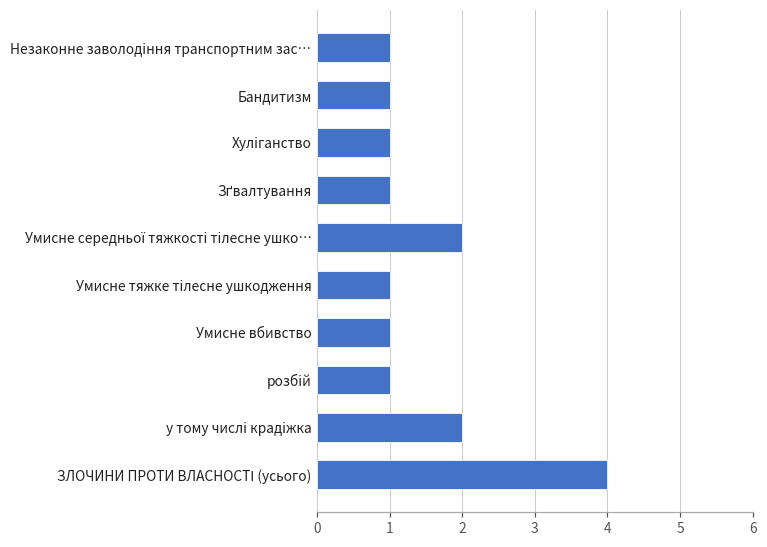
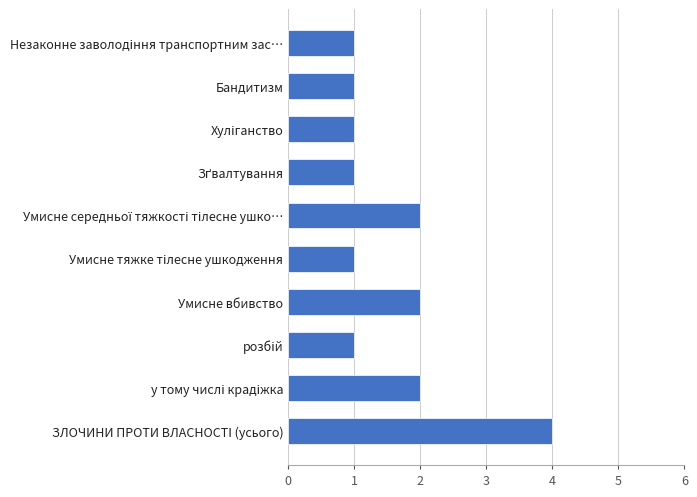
Умисне вбивство: 1 -> 2
